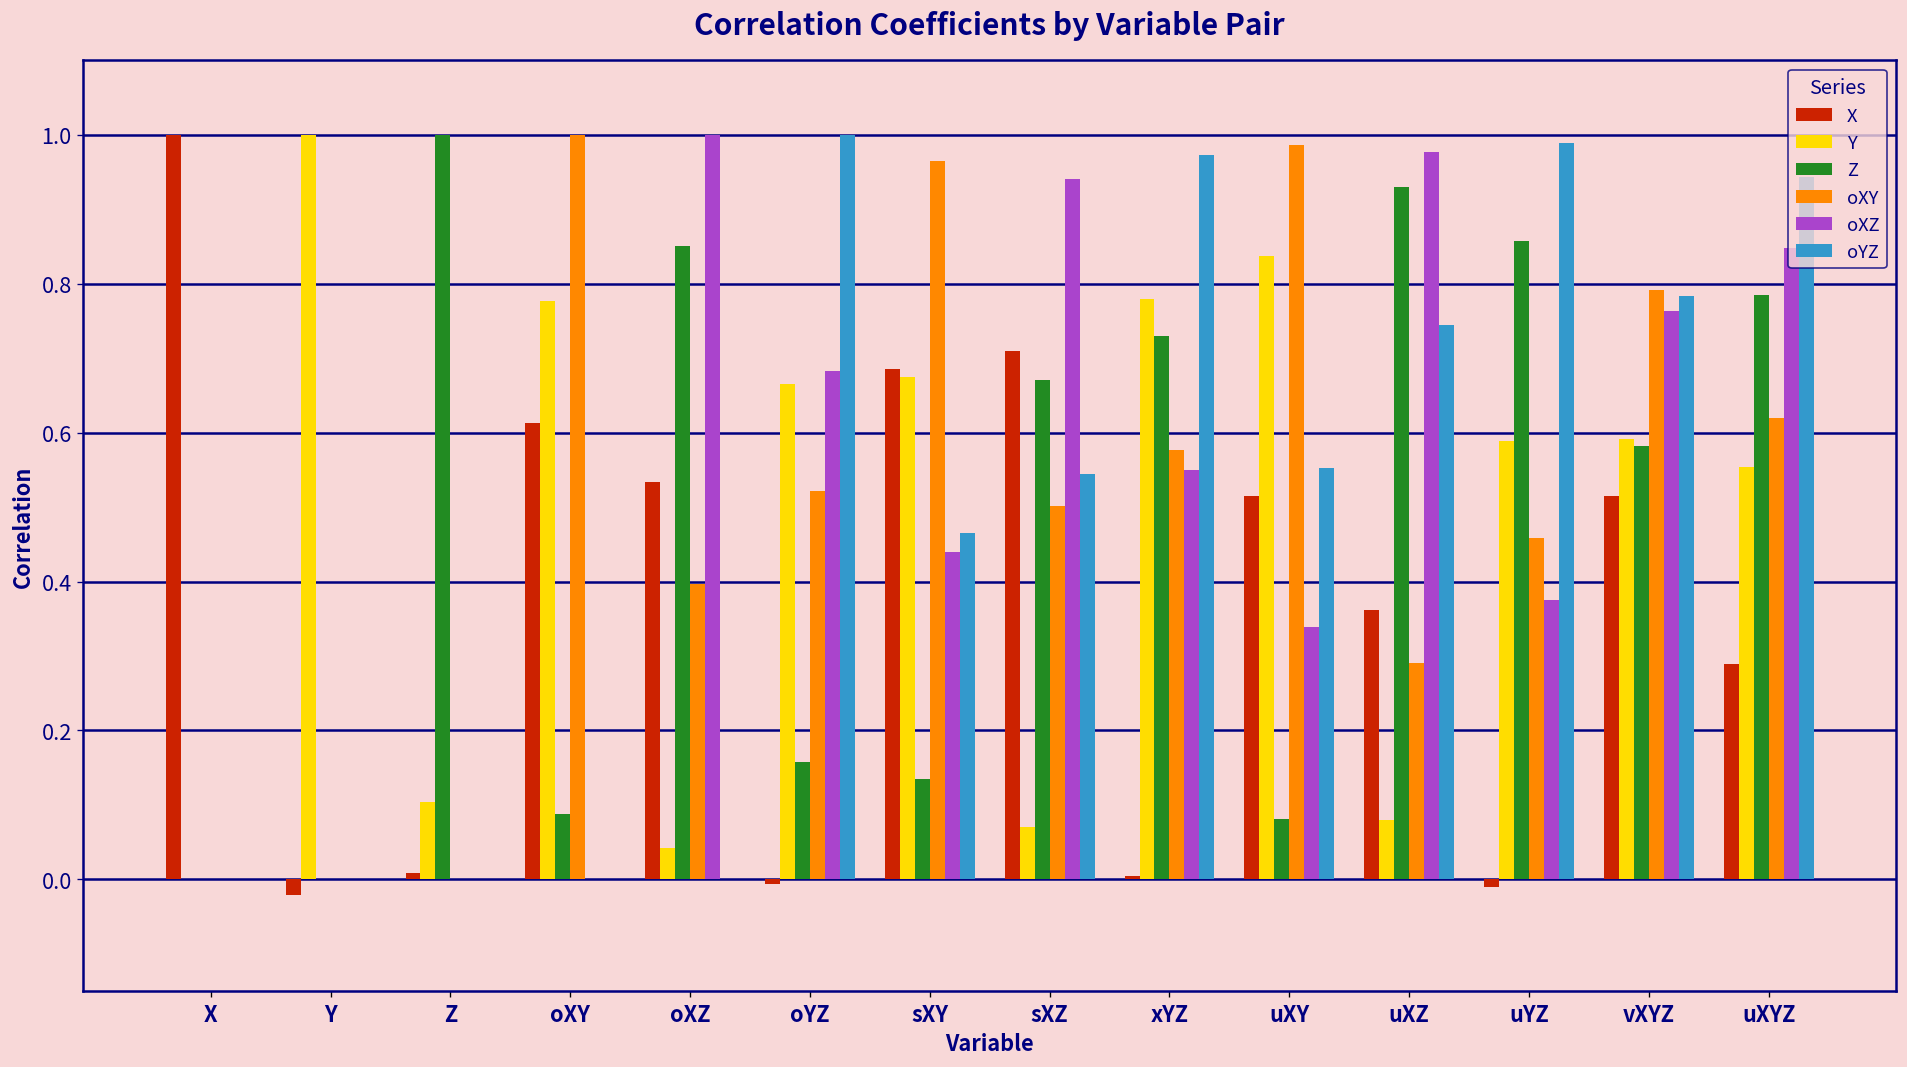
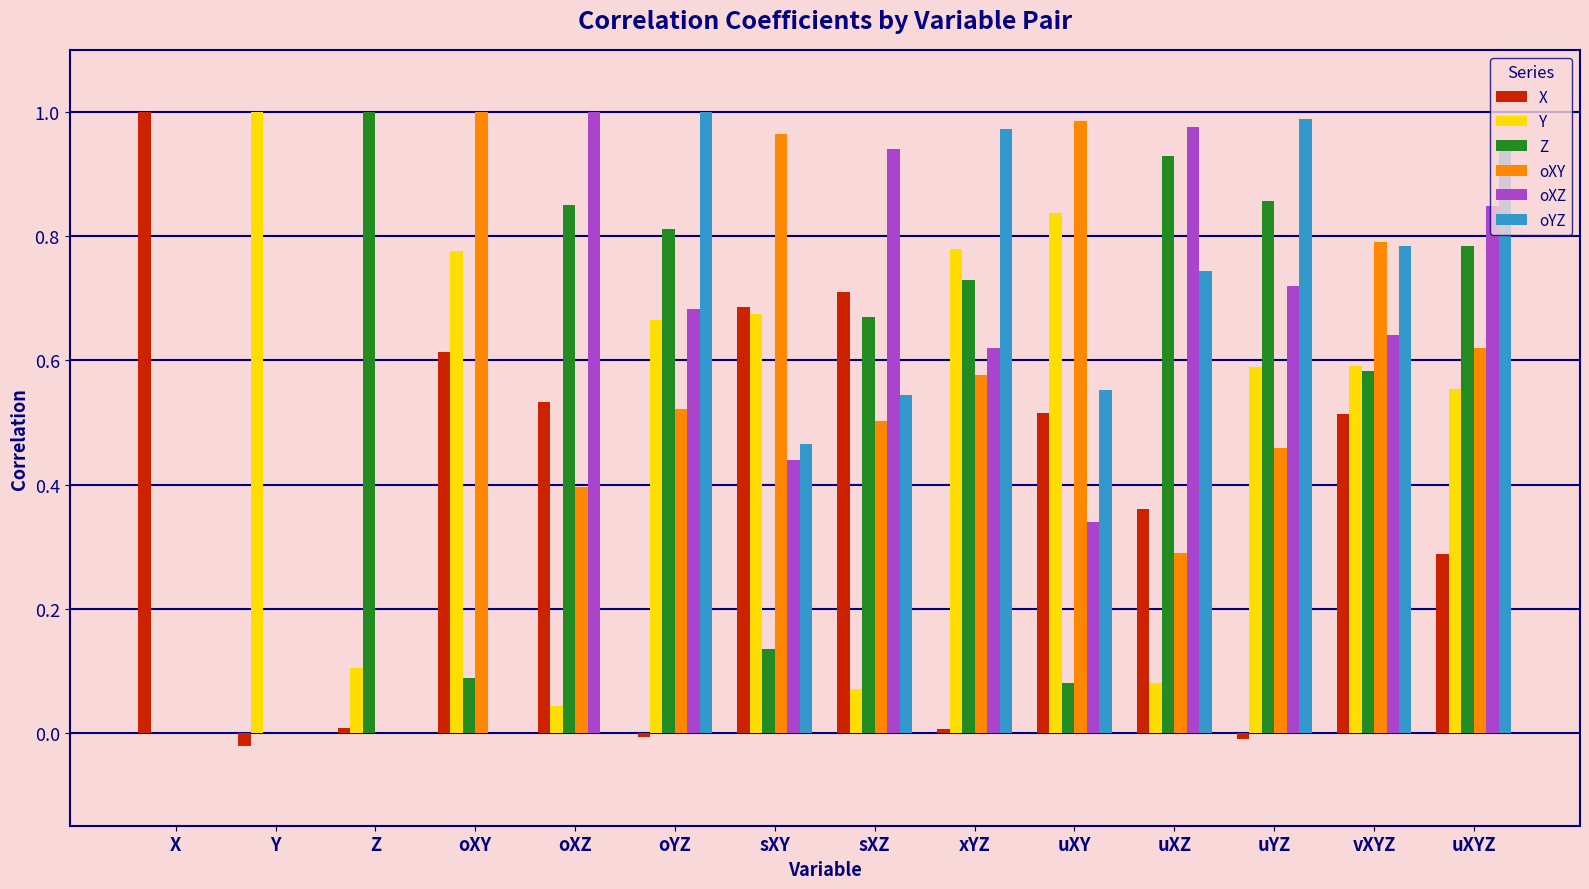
Z, oYZ: 0.16 -> 0.81
oXZ, xYZ: 0.55 -> 0.62
oXZ, uYZ: 0.38 -> 0.72
oXZ, vXYZ: 0.76 -> 0.64
